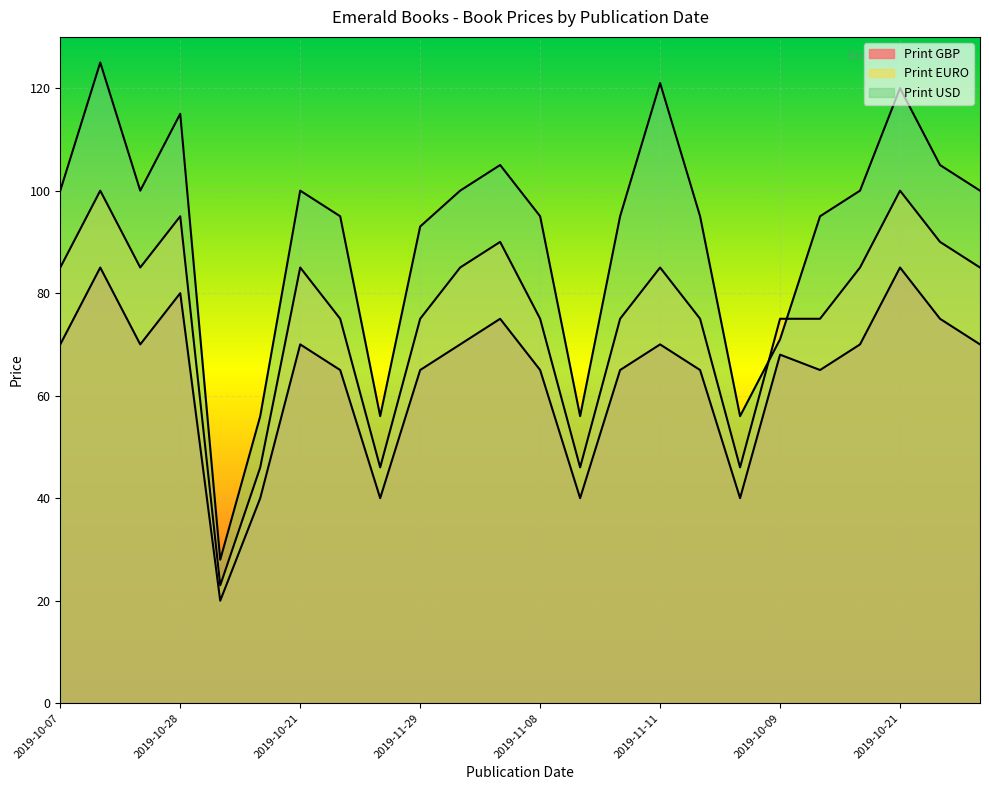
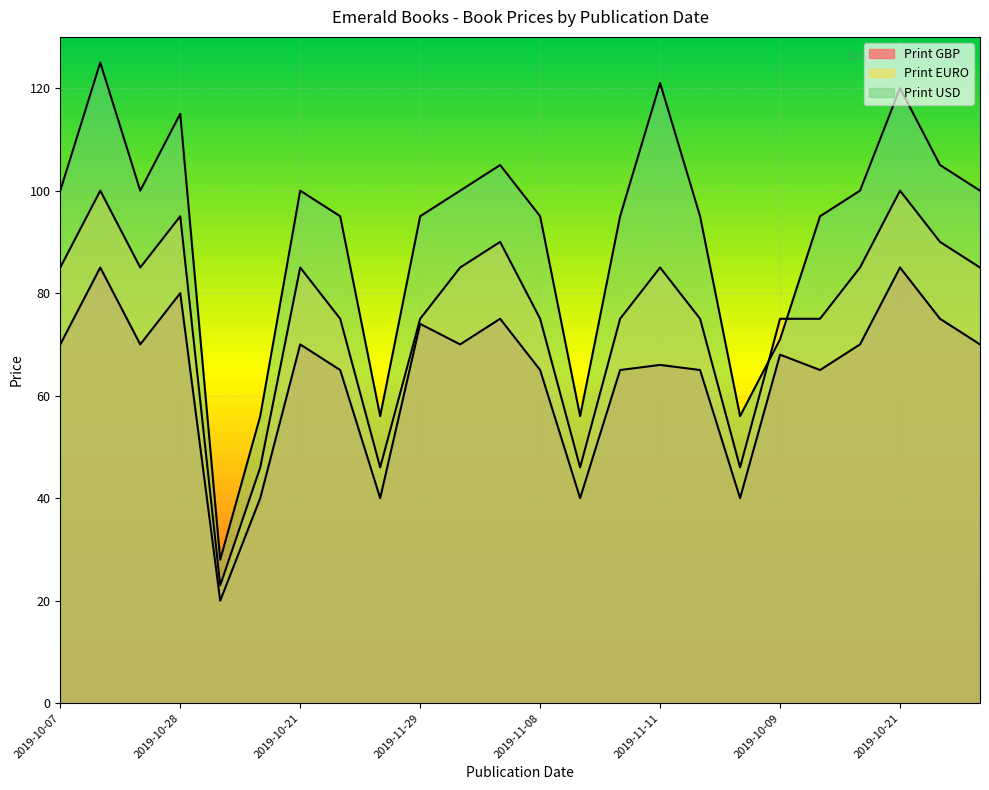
Print GBP, 2019-11-29: 65 -> 74
Print USD, 2019-11-29: 93 -> 95
Print GBP, 2019-11-11: 70 -> 66
